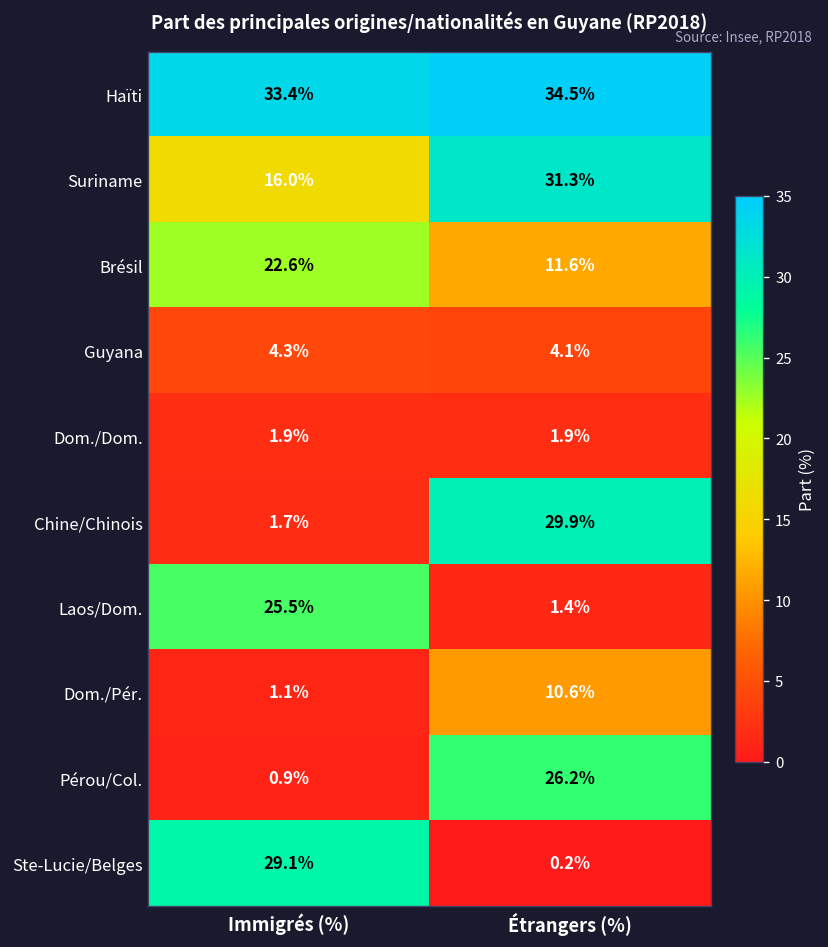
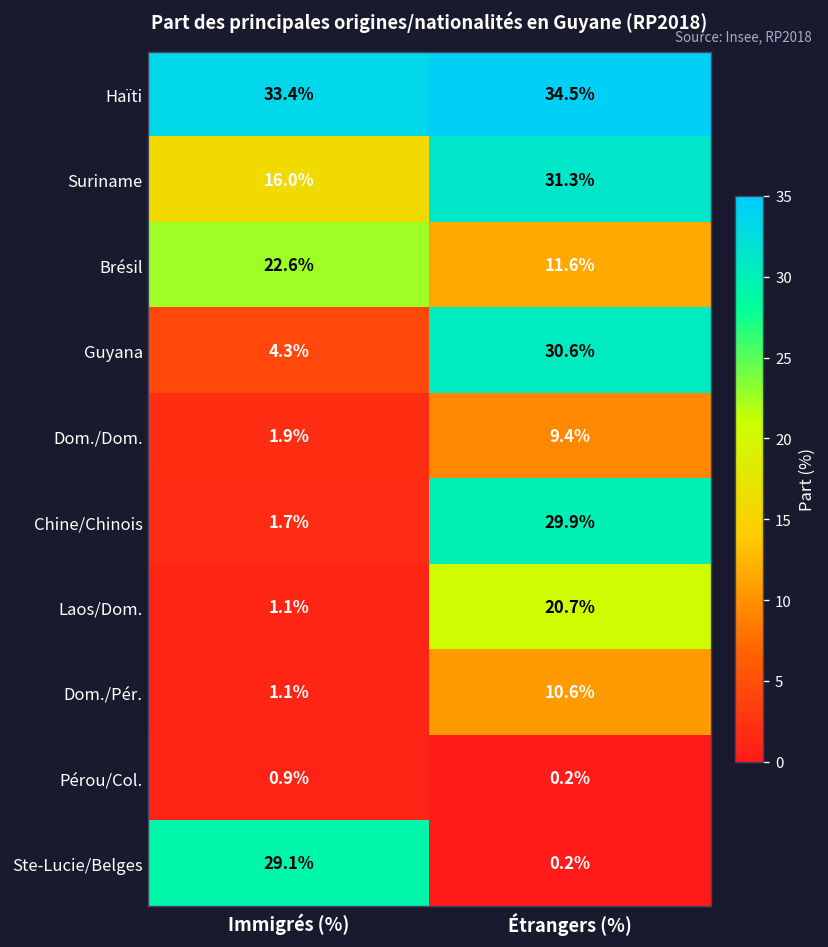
Guyana, Étrangers (%): 4.1% -> 30.6%
Dom./Dom., Étrangers (%): 1.9% -> 9.4%
Laos/Dom., Immigrés (%): 25.5% -> 1.1%
Laos/Dom., Étrangers (%): 1.4% -> 20.7%
Pérou/Col., Étrangers (%): 26.2% -> 0.2%
